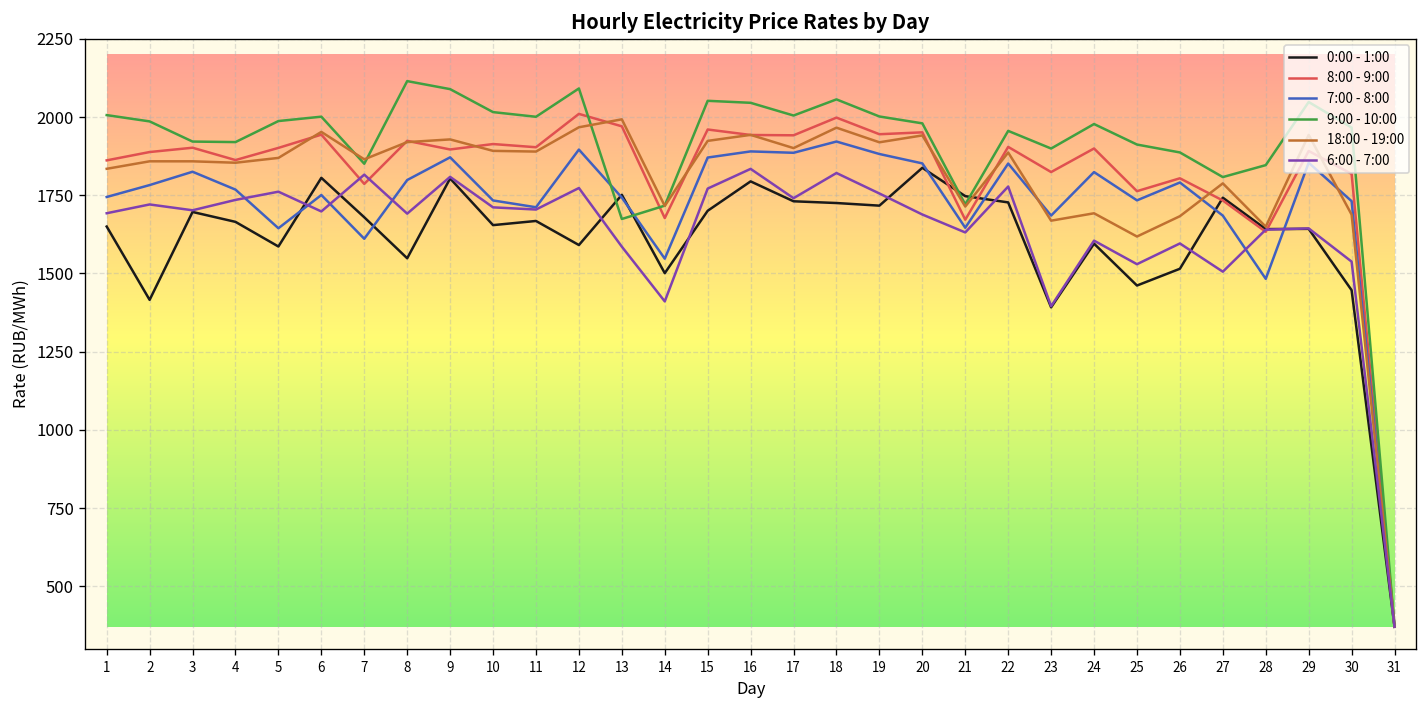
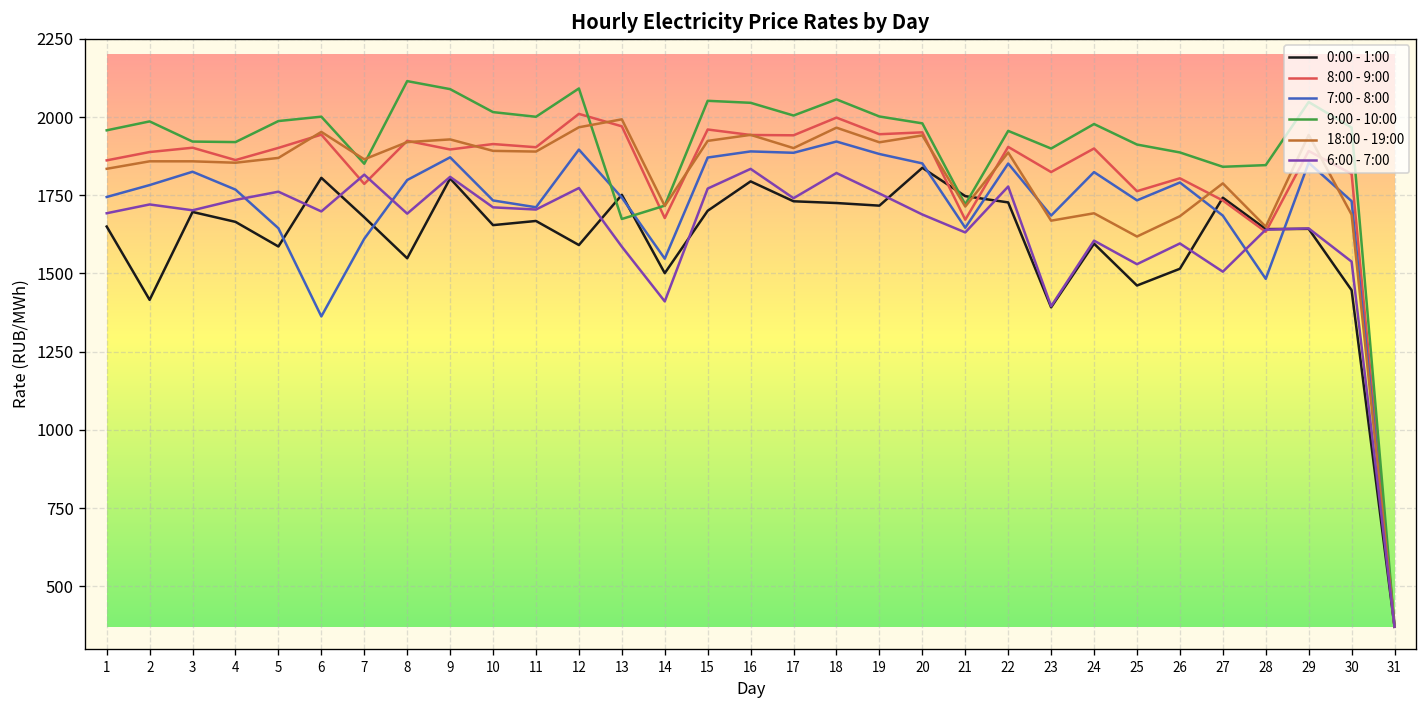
9:00 - 10:00, 1: 2010 -> 1960
7:00 - 8:00, 6: 1750 -> 1360
9:00 - 10:00, 27: 1810 -> 1840
